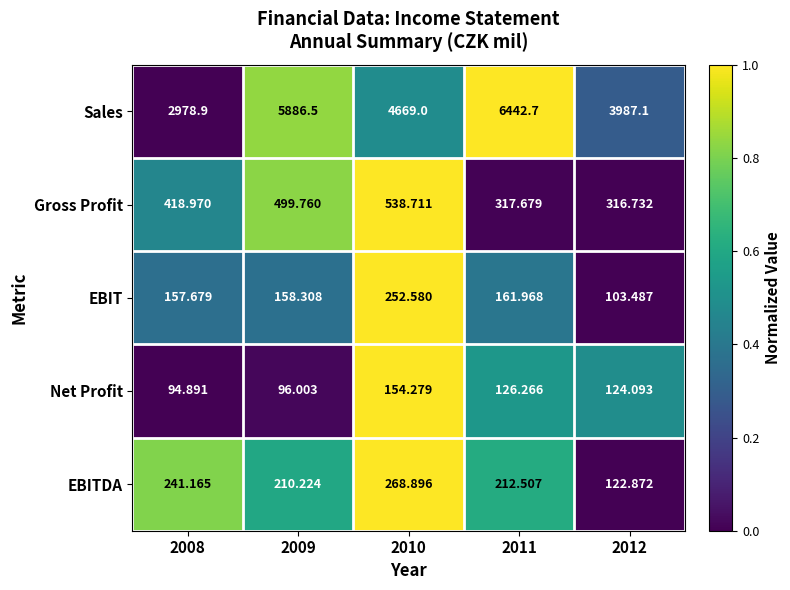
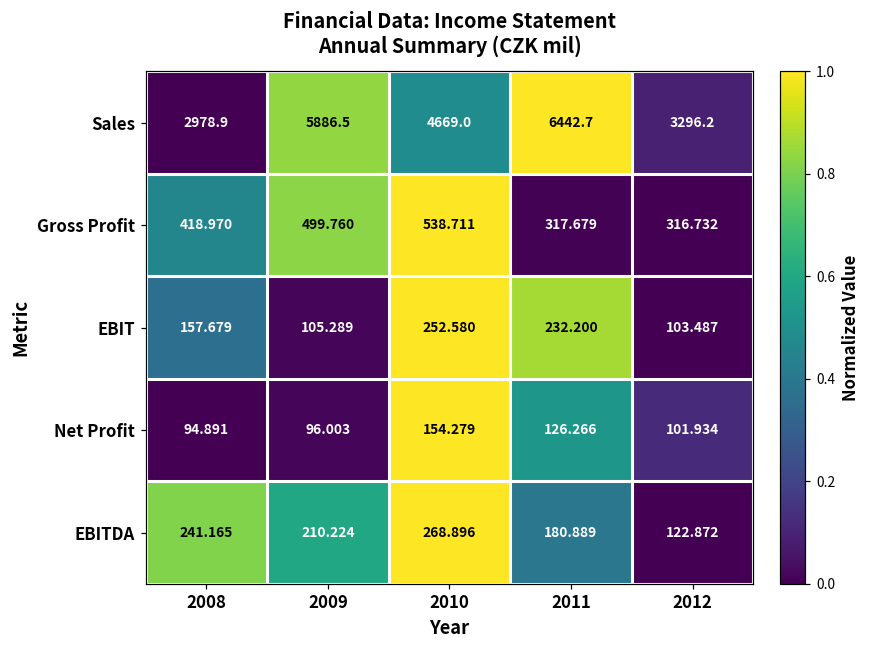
Sales, 2012: 3987.1 -> 3296.2
EBIT, 2009: 158.308 -> 105.289
EBIT, 2011: 161.968 -> 232.200
Net Profit, 2012: 124.093 -> 101.934
EBITDA, 2011: 212.507 -> 180.889
